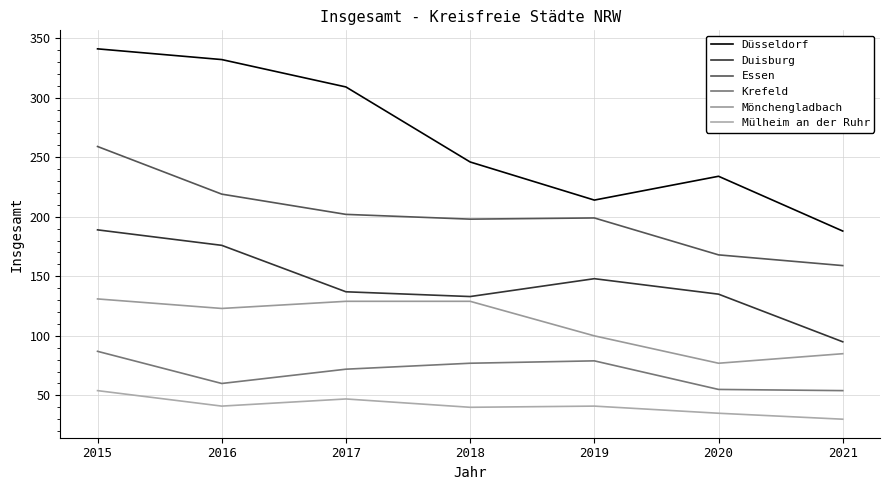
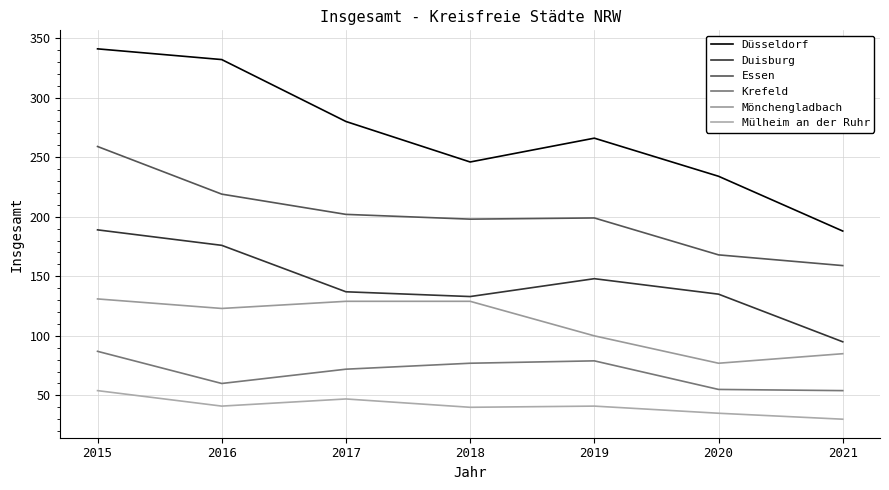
Düsseldorf, 2017: 309 -> 280
Düsseldorf, 2019: 214 -> 266
